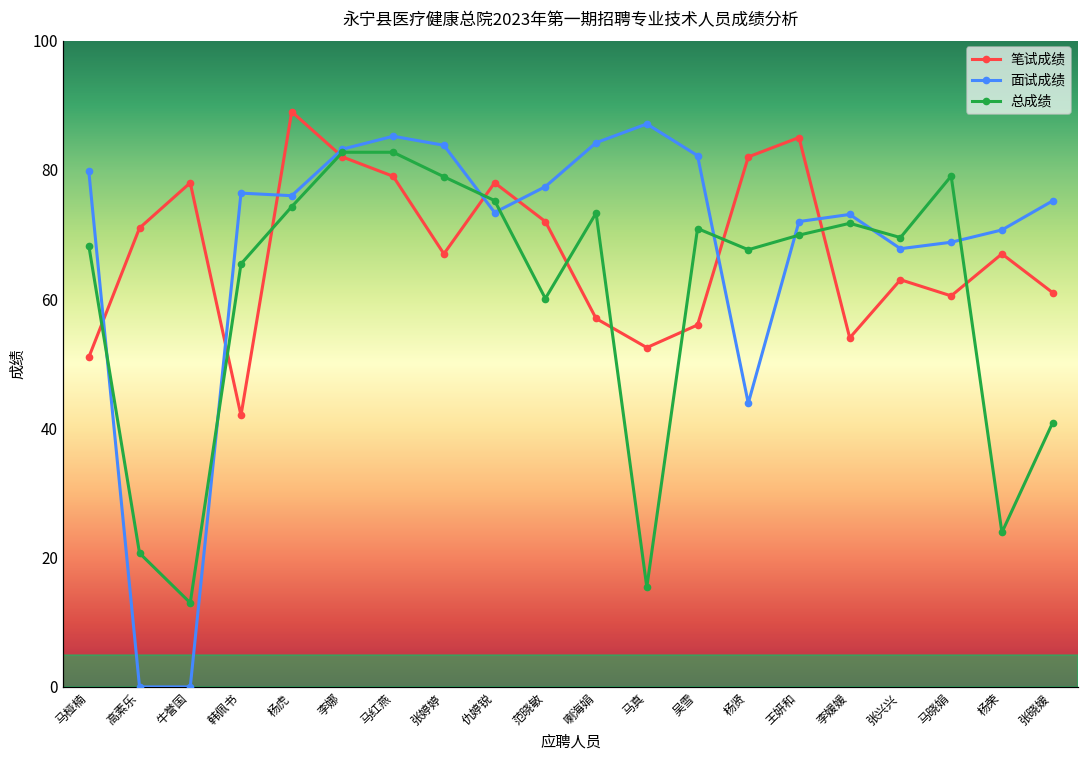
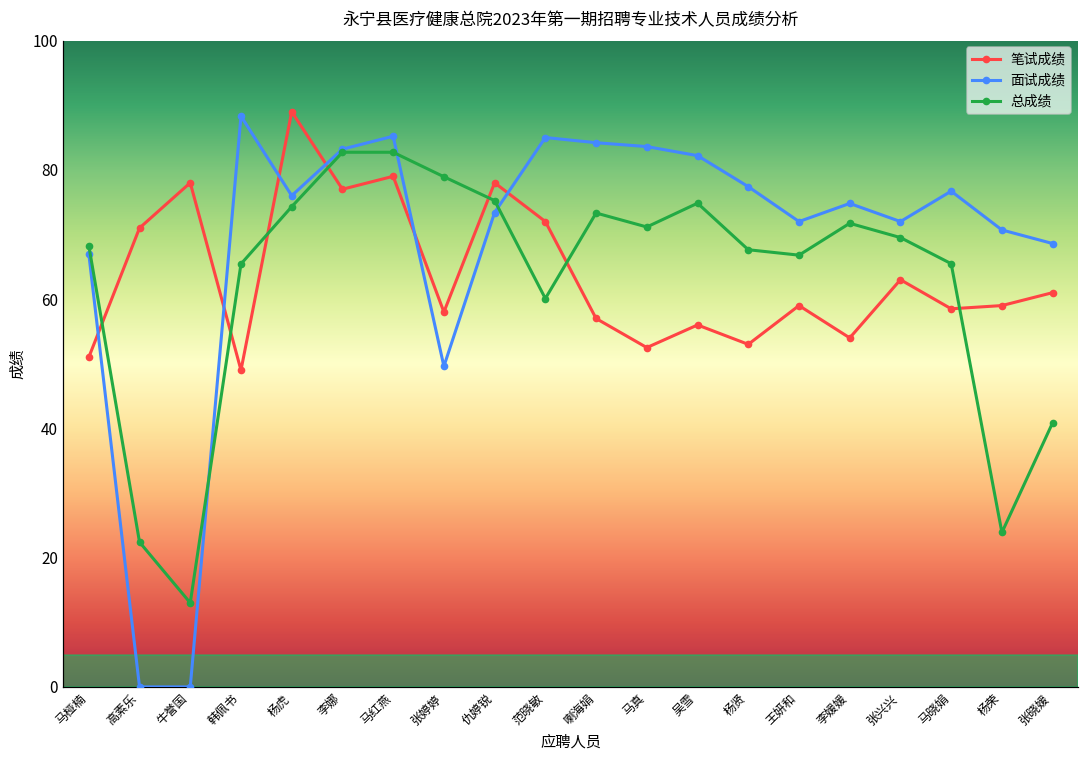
面试成绩, 马桠楠: 80 -> 67
总成绩, 高素乐: 21 -> 22
笔试成绩, 韩佩书: 42 -> 49
面试成绩, 韩佩书: 76 -> 88
笔试成绩, 李娜: 82 -> 77
笔试成绩, 张婷婷: 67 -> 58
面试成绩, 张婷婷: 84 -> 50
面试成绩, 范晓敏: 77 -> 85
面试成绩, 马真: 87 -> 84
总成绩, 马真: 15 -> 71
总成绩, 吴雪: 71 -> 75
笔试成绩, 杨贤: 82 -> 53
面试成绩, 杨贤: 44 -> 77
笔试成绩, 王妍和: 85 -> 59
总成绩, 王妍和: 70 -> 67
面试成绩, 李媛媛: 73 -> 75
面试成绩, 张兴兴: 68 -> 72
笔试成绩, 马晓娟: 61 -> 59
面试成绩, 马晓娟: 69 -> 77
总成绩, 马晓娟: 79 -> 65
笔试成绩, 杨荣: 67 -> 59
面试成绩, 张晓媛: 75 -> 69
